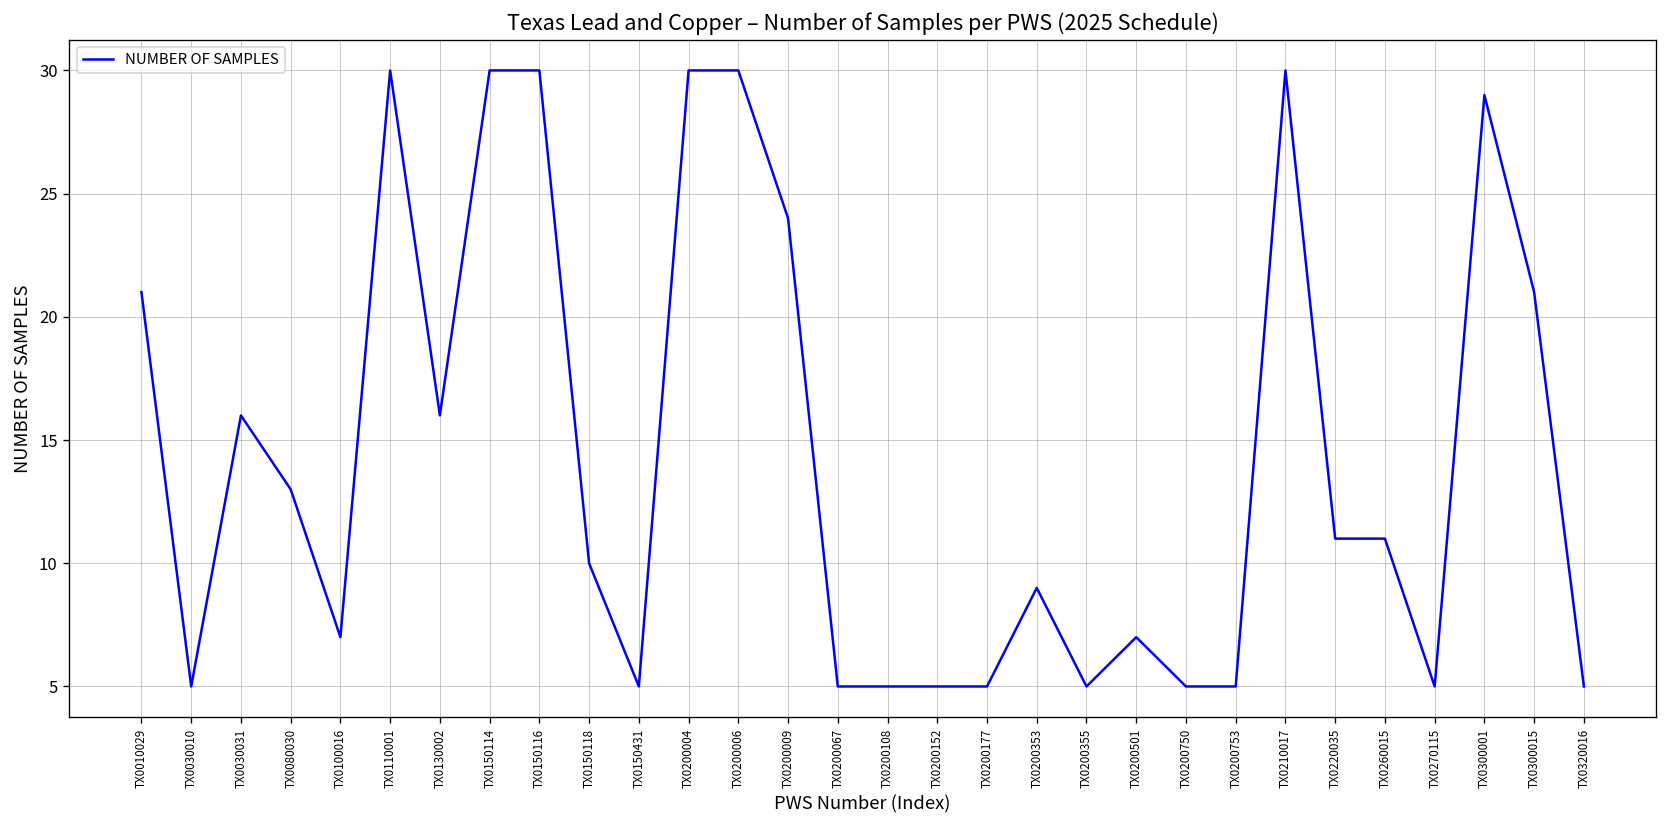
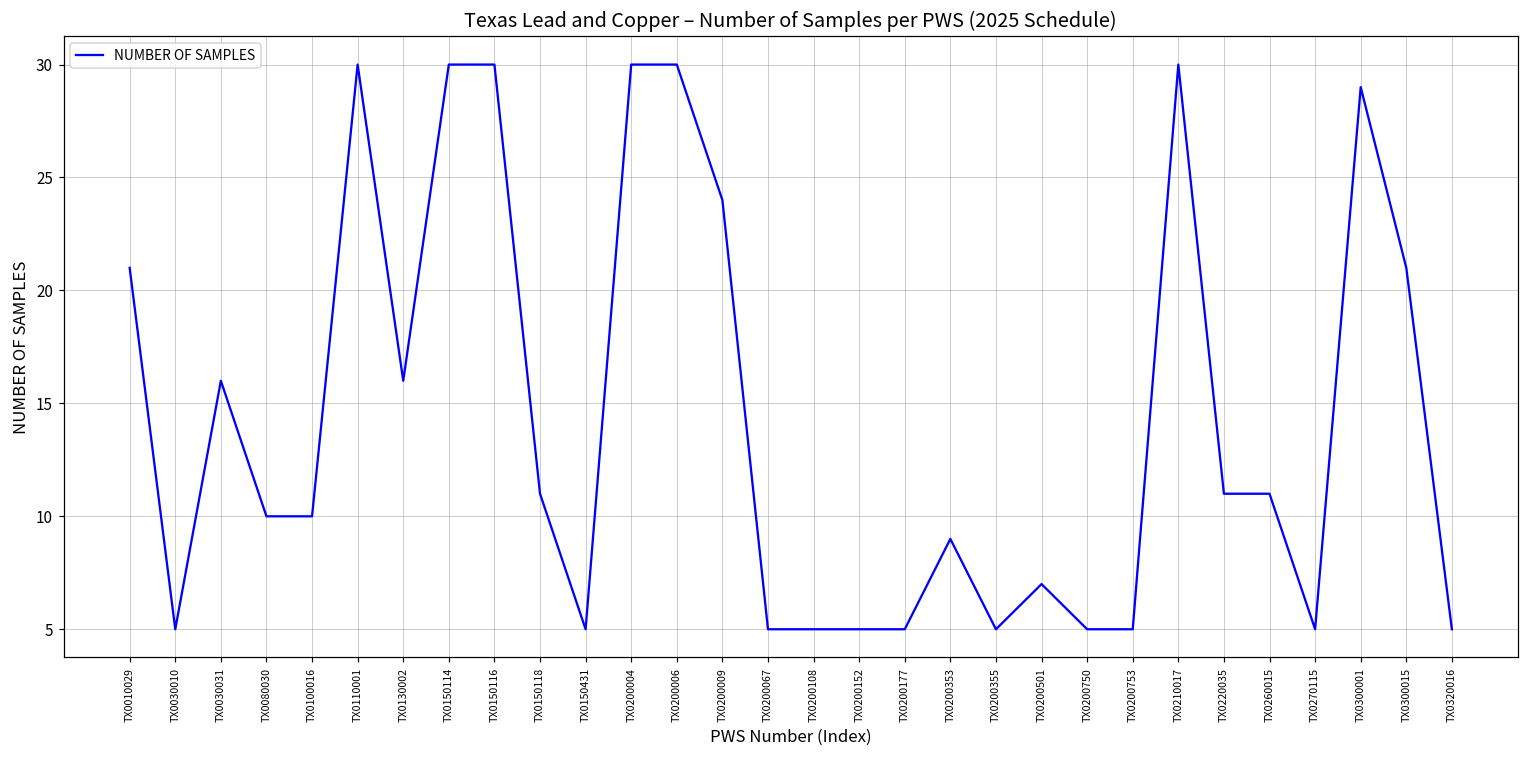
TX0080030: 13 -> 10
TX0100016: 7 -> 10
TX0150118: 10 -> 11
